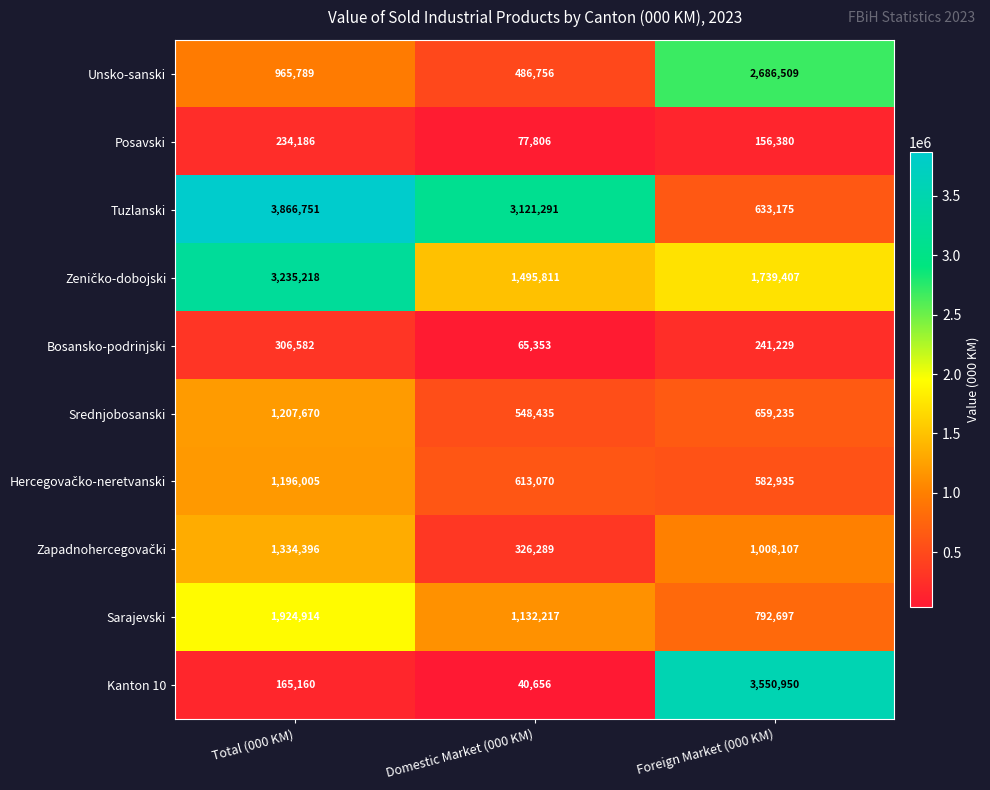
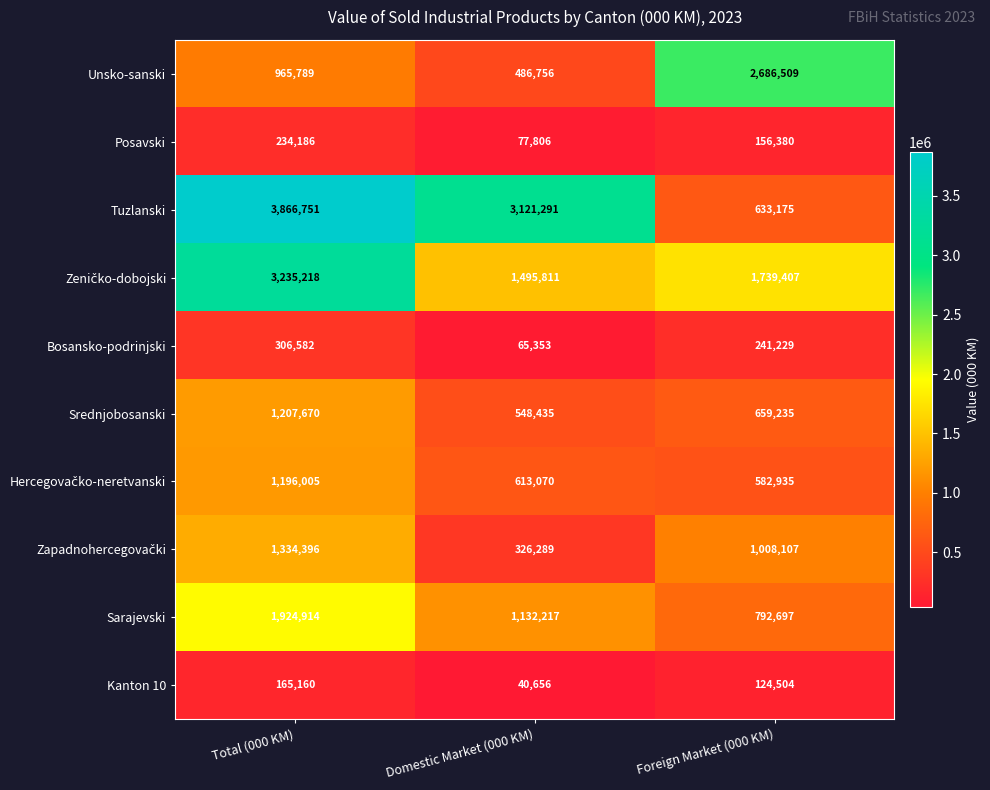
Kanton 10, Foreign Market (000 KM): 3,550,950 -> 124,504
